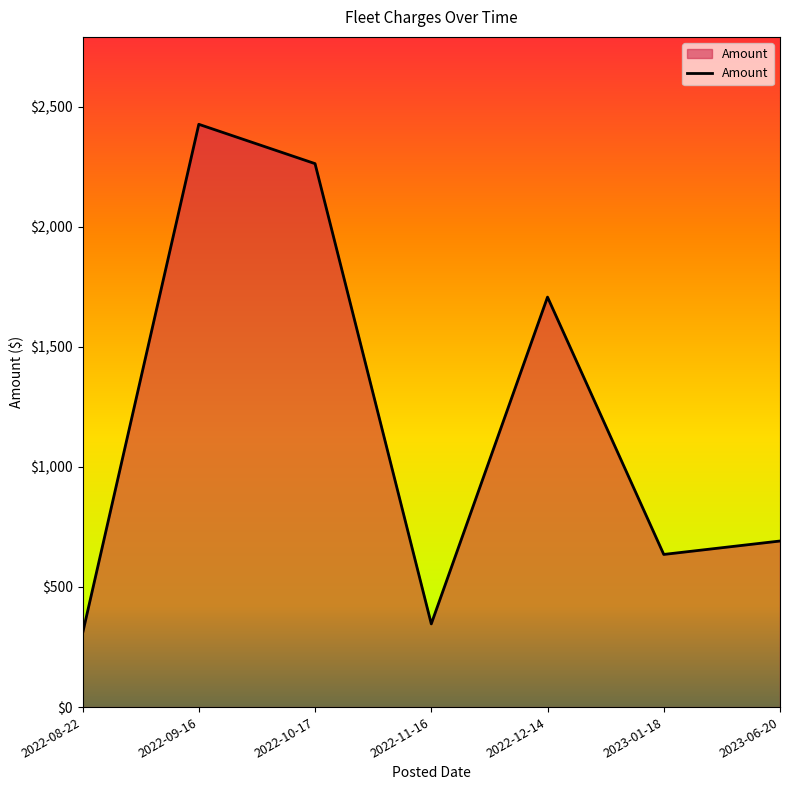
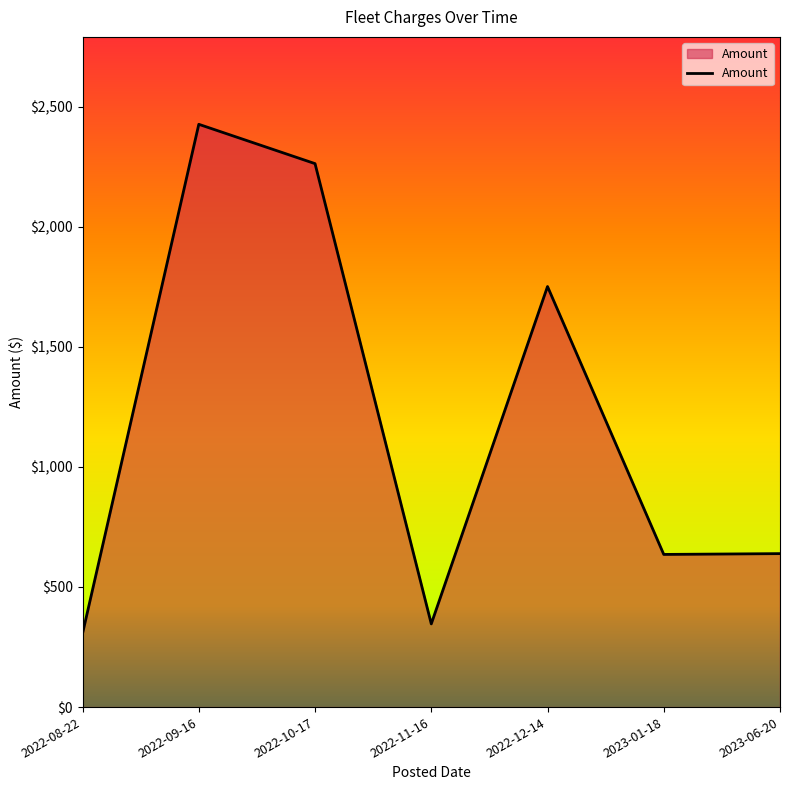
2022-12-14: $1,710 -> $1,750
2023-06-20: $690 -> $640
